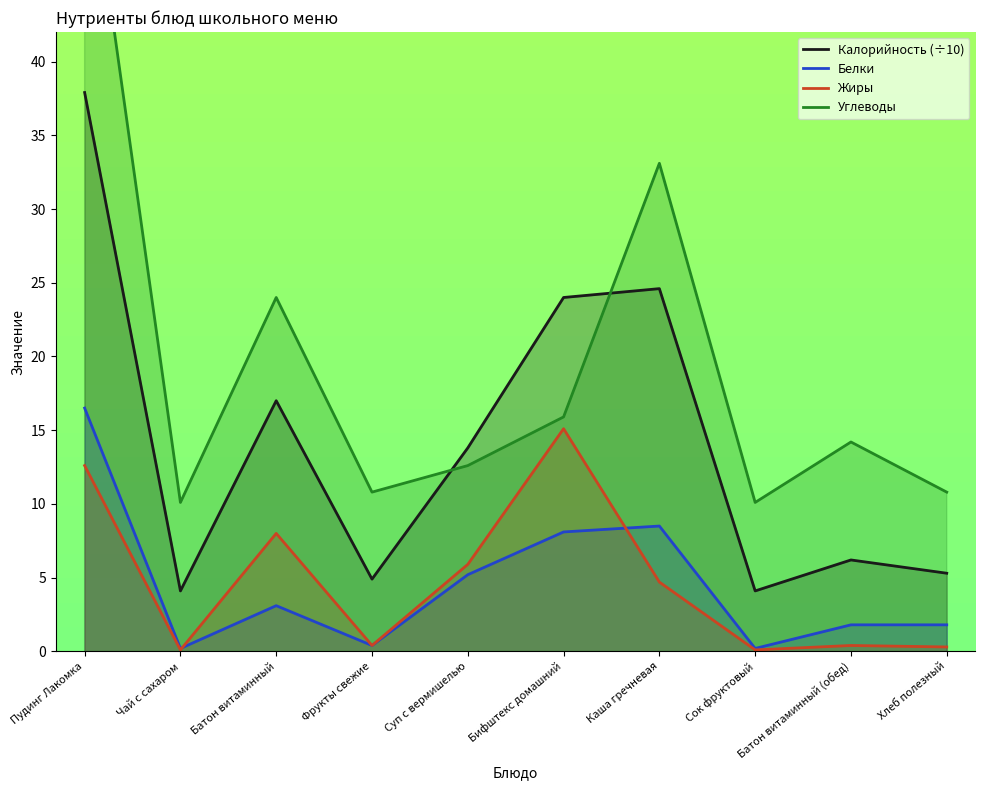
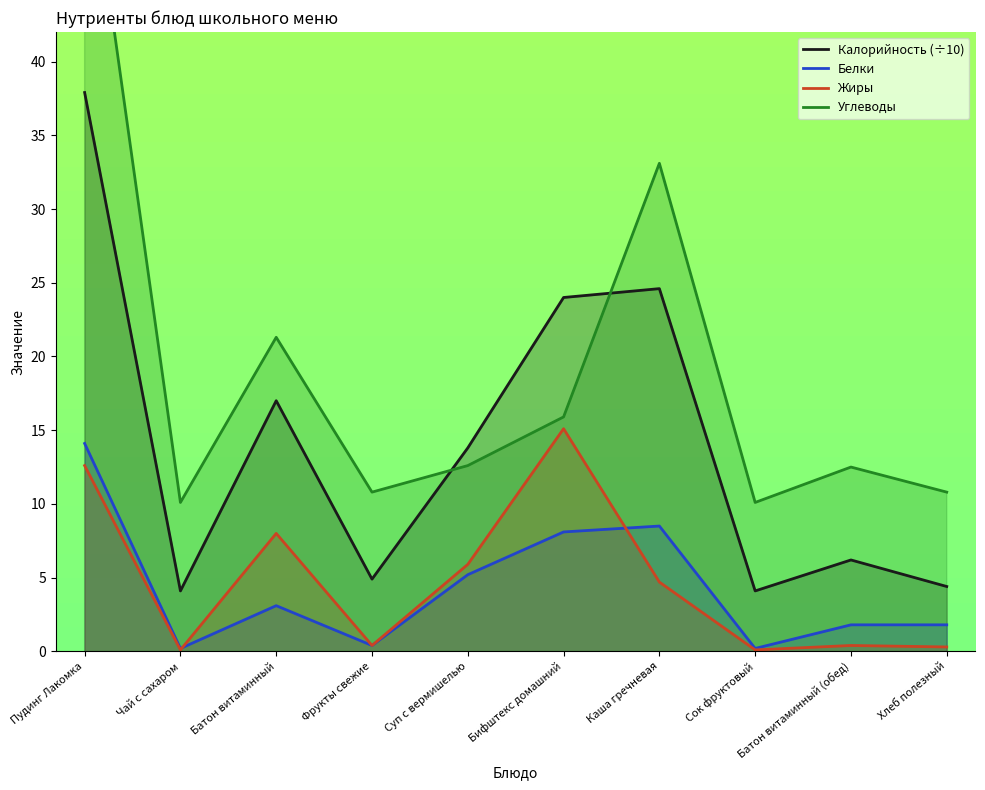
Белки, Пудинг Лакомка: 16.5 -> 14.1
Углеводы, Батон витаминный: 24.0 -> 21.3
Углеводы, Батон витаминный (обед): 14.2 -> 12.5
Калорийность (÷10), Хлеб полезный: 5.3 -> 4.4
